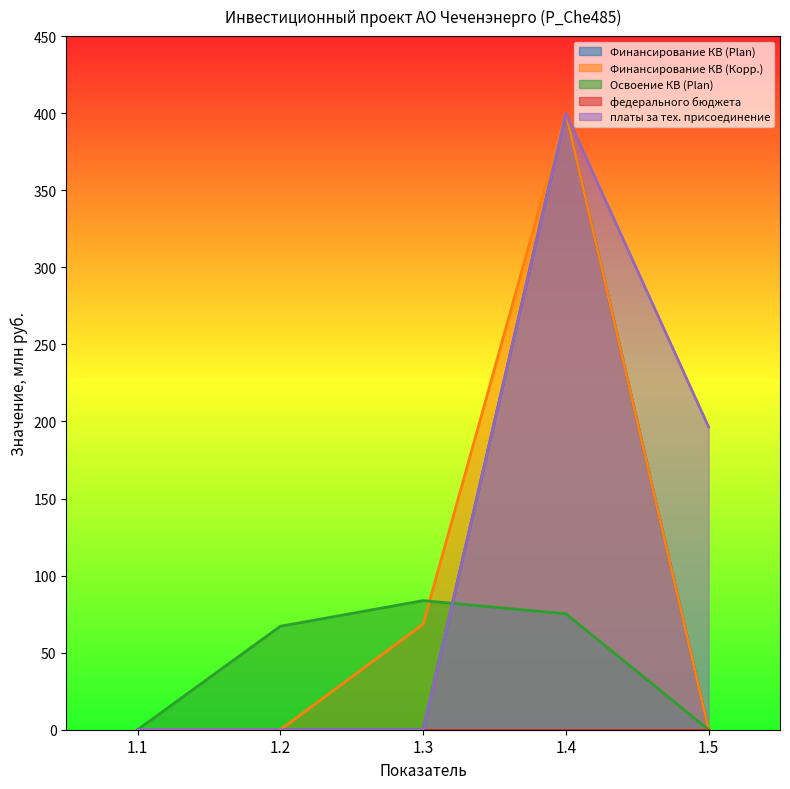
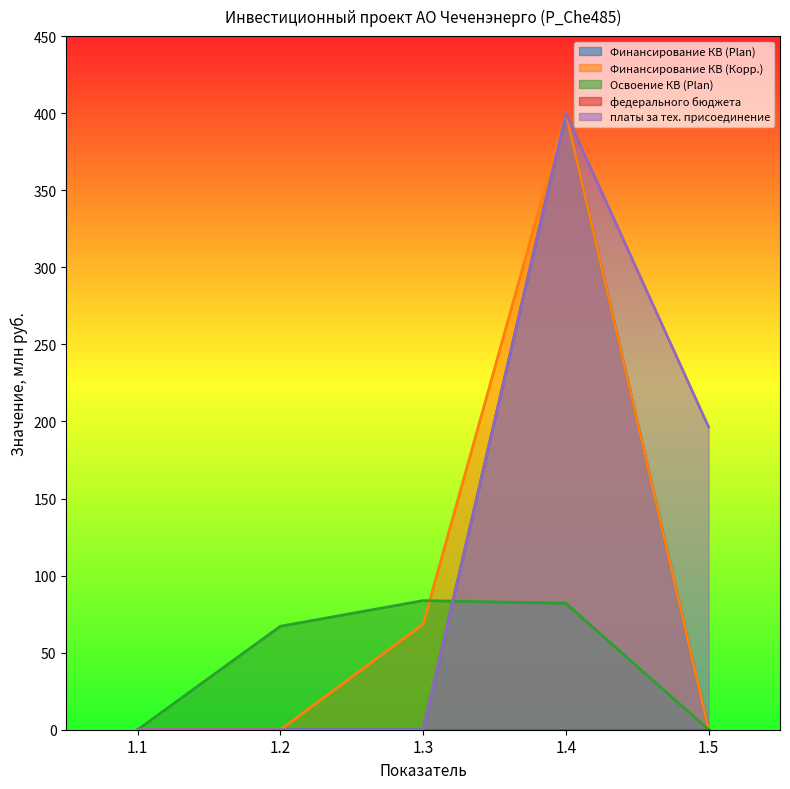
Освоение КВ (Plan), 1.4: 75 -> 82
